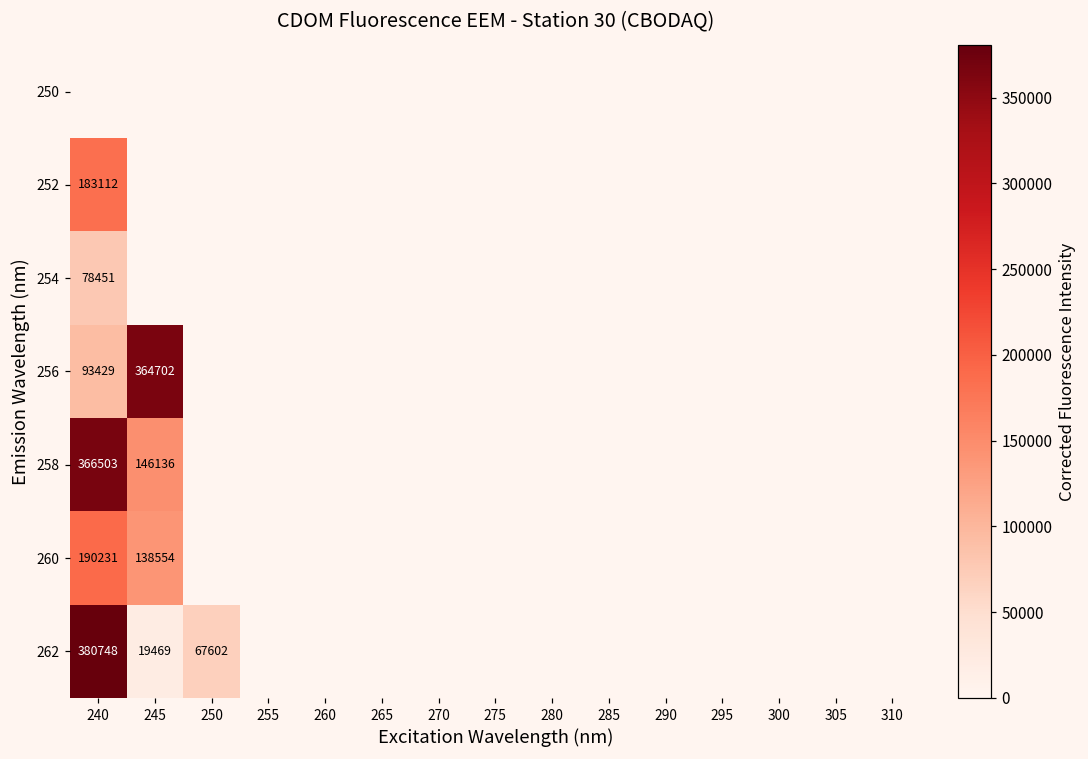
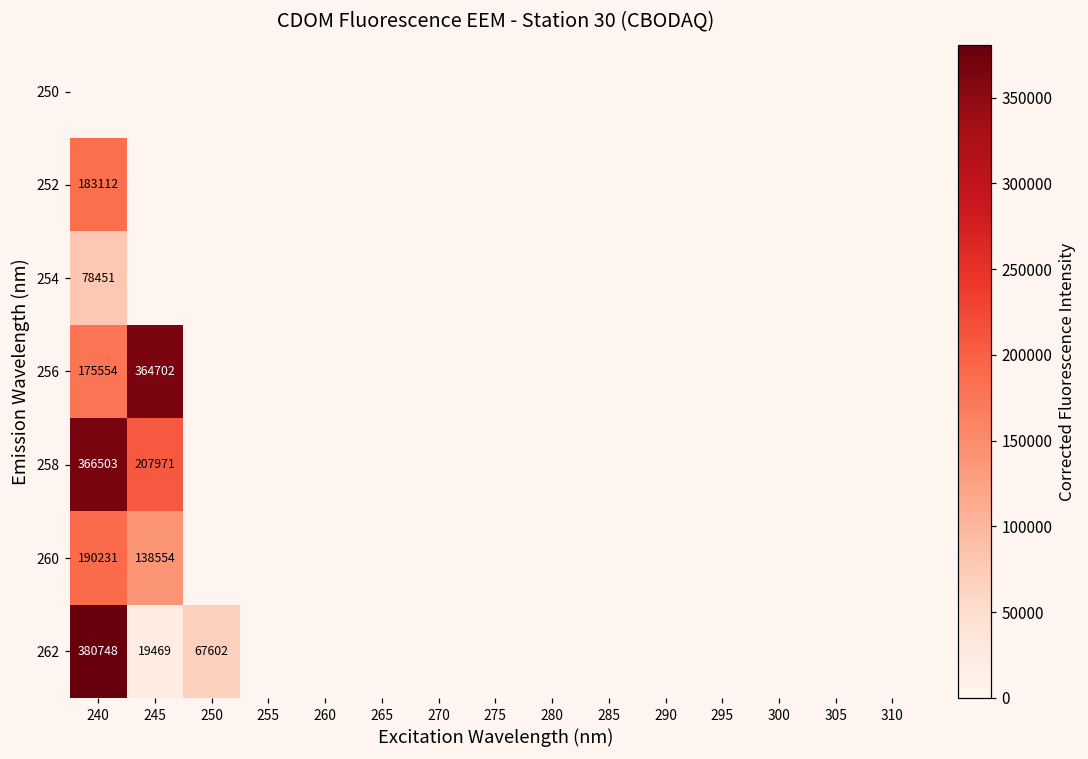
256, 240: 93429 -> 175554
258, 245: 146136 -> 207971
